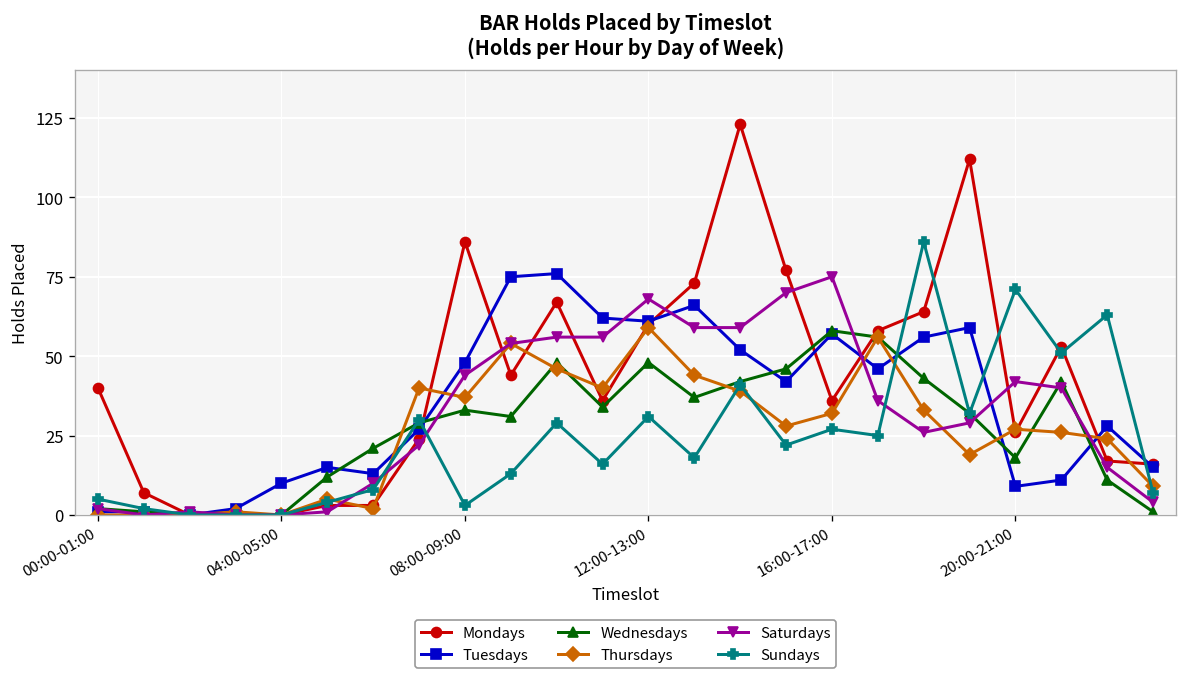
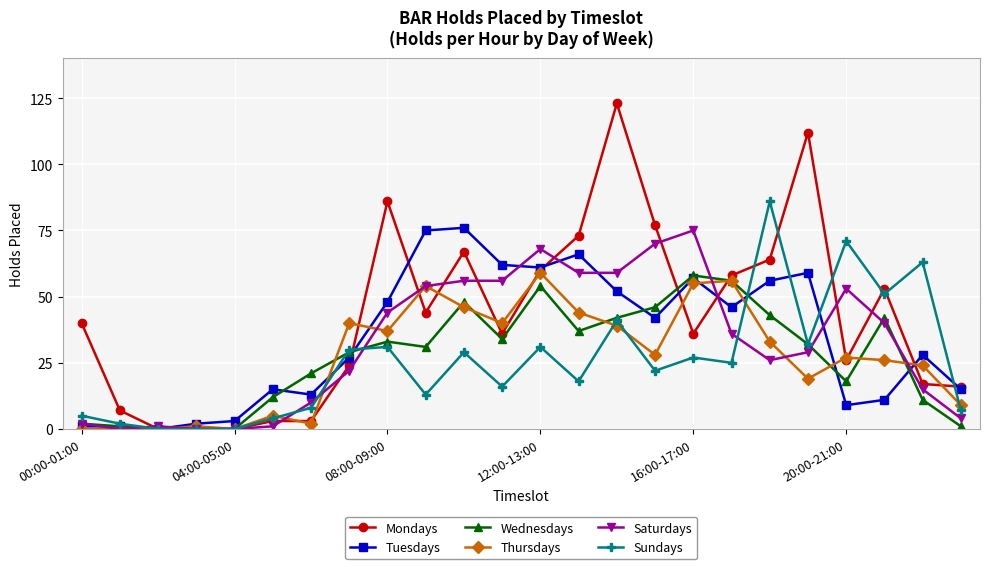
Tuesdays, 04:00-05:00: 10 -> 3
Sundays, 08:00-09:00: 3 -> 31
Wednesdays, 12:00-13:00: 48 -> 54
Thursdays, 16:00-17:00: 32 -> 55
Saturdays, 20:00-21:00: 42 -> 53
